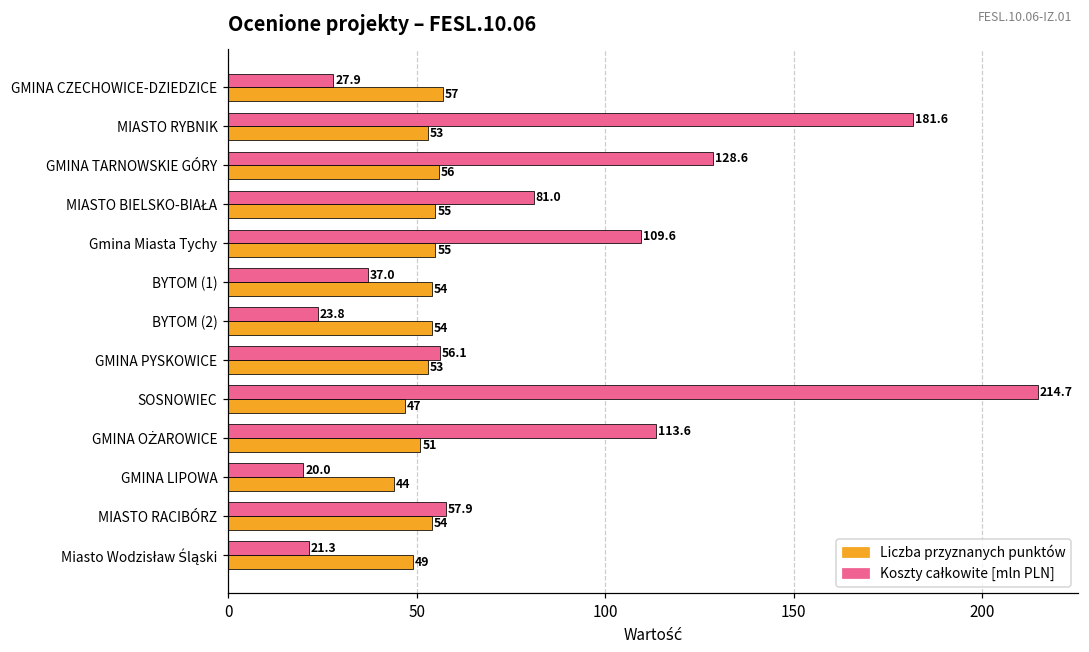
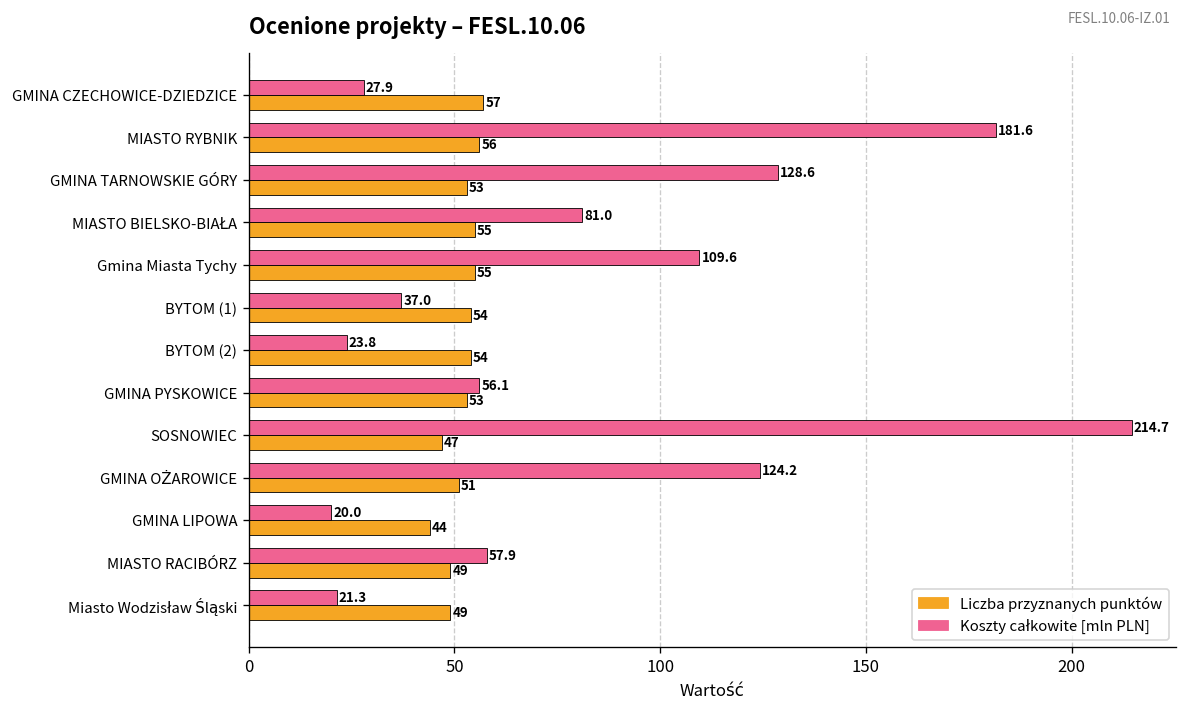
Liczba przyznanych punktów, MIASTO RYBNIK: 53 -> 56
Liczba przyznanych punktów, GMINA TARNOWSKIE GÓRY: 56 -> 53
Koszty całkowite [mln PLN], GMINA OŻAROWICE: 113.6 -> 124.2
Liczba przyznanych punktów, MIASTO RACIBÓRZ: 54 -> 49
